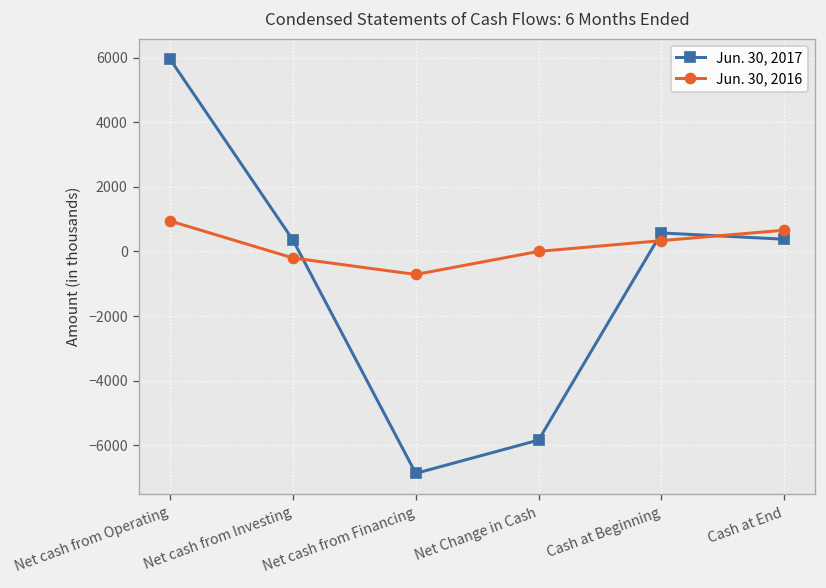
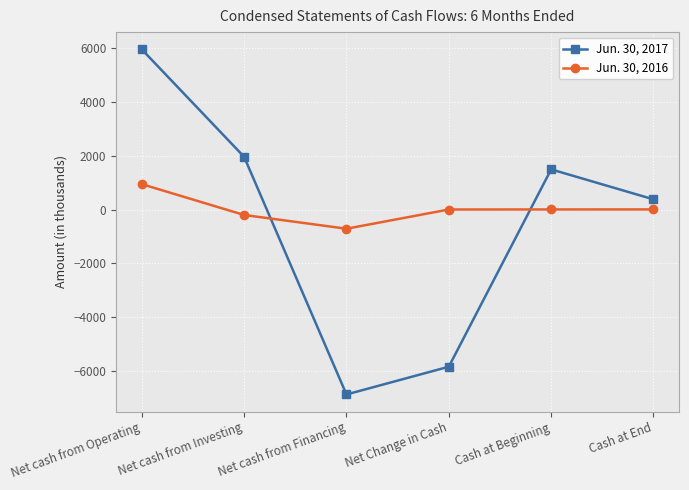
Jun. 30, 2017, Net cash from Investing: 400 -> 2000
Jun. 30, 2017, Cash at Beginning: 600 -> 1500
Jun. 30, 2016, Cash at Beginning: 300 -> 0
Jun. 30, 2016, Cash at End: 700 -> 0
